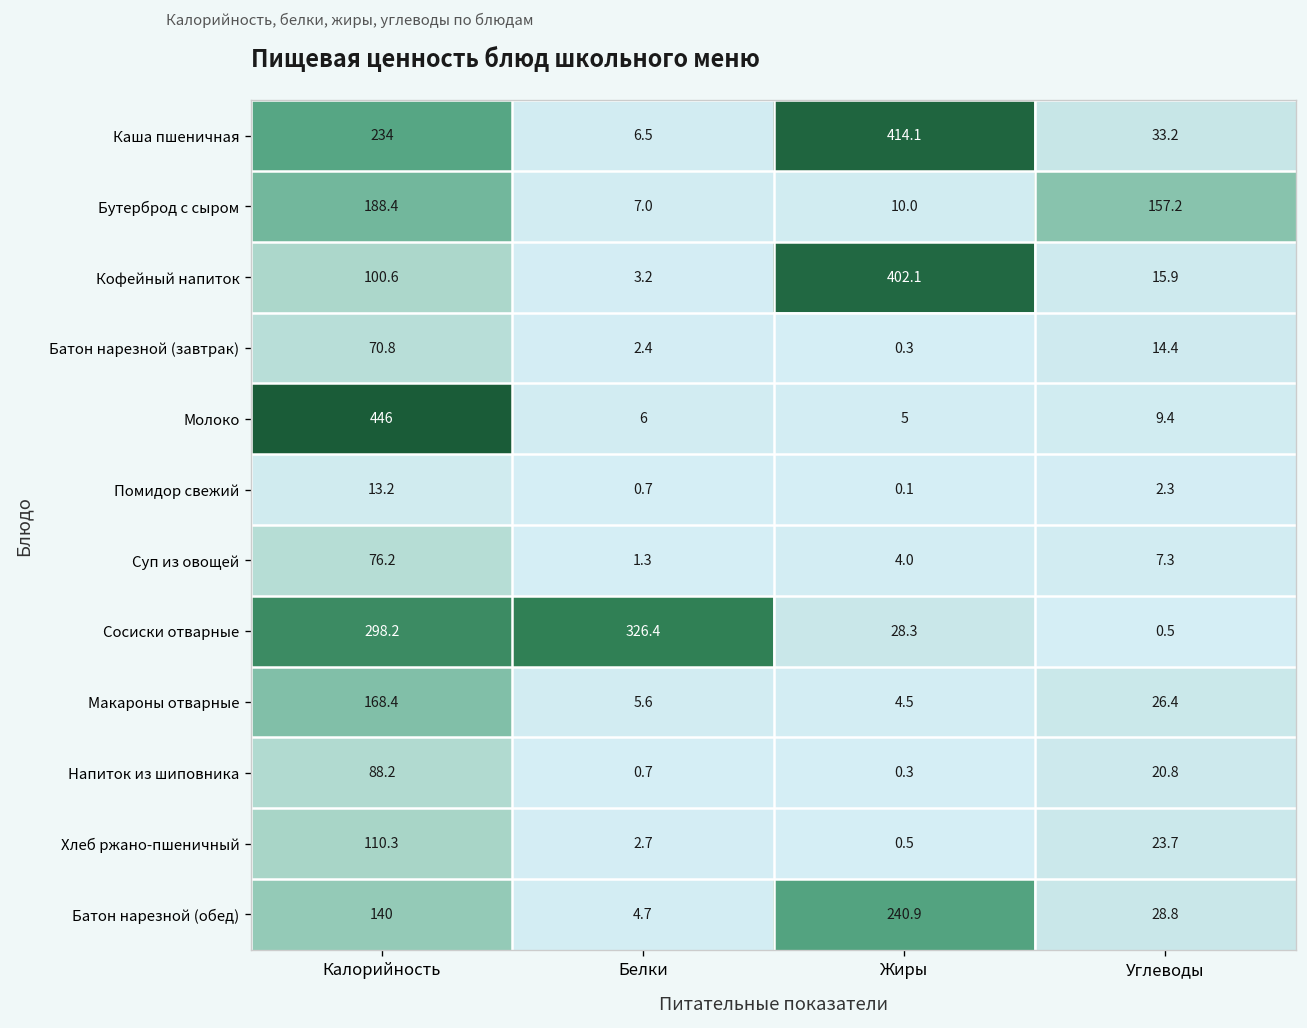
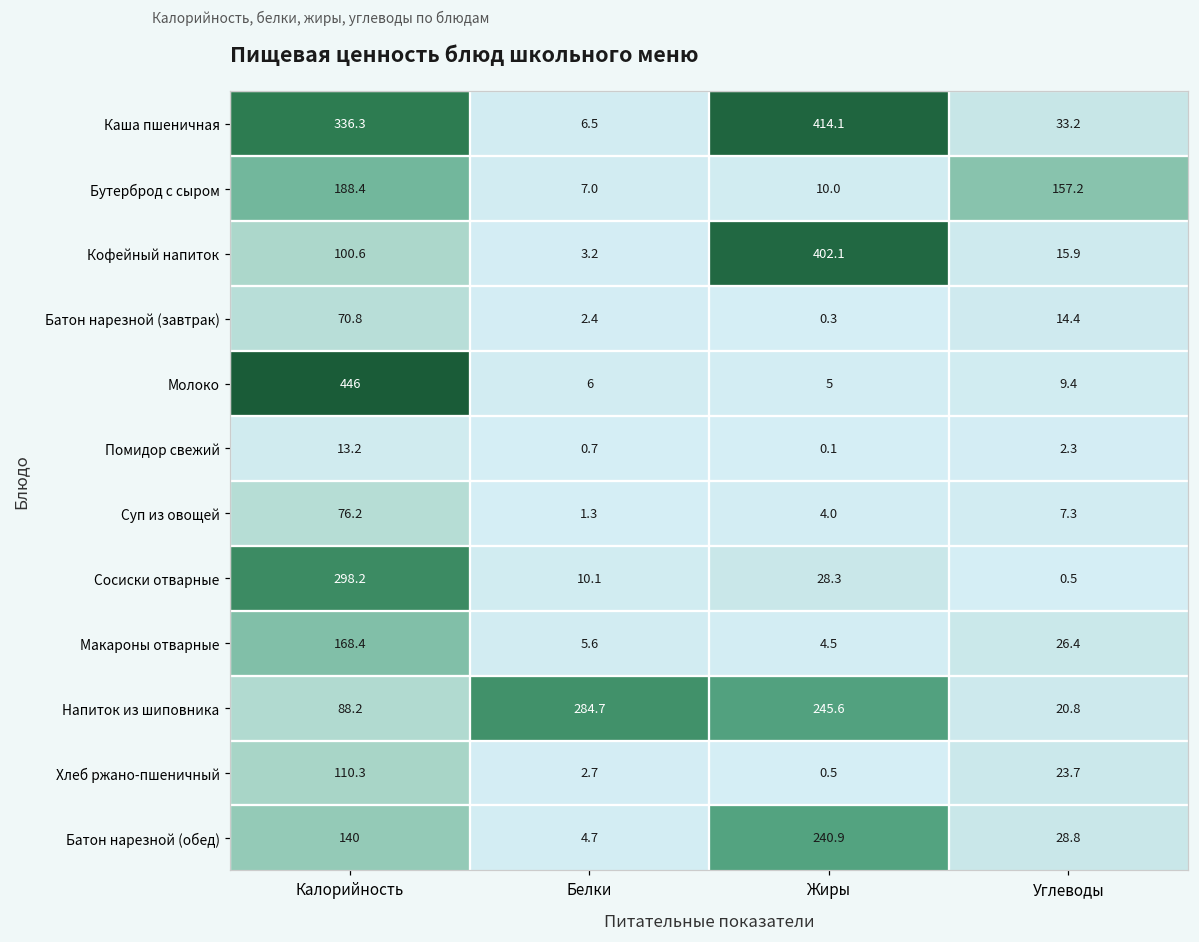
Каша пшеничная, Калорийность: 234 -> 336.3
Сосиски отварные, Белки: 326.4 -> 10.1
Напиток из шиповника, Белки: 0.7 -> 284.7
Напиток из шиповника, Жиры: 0.3 -> 245.6
